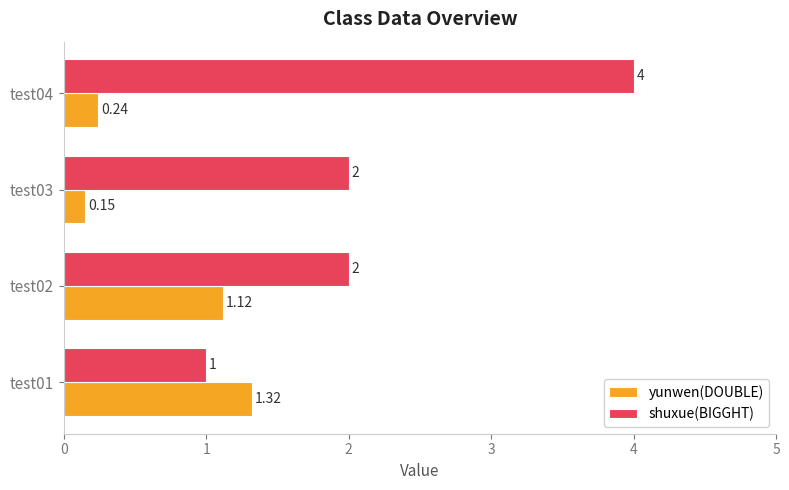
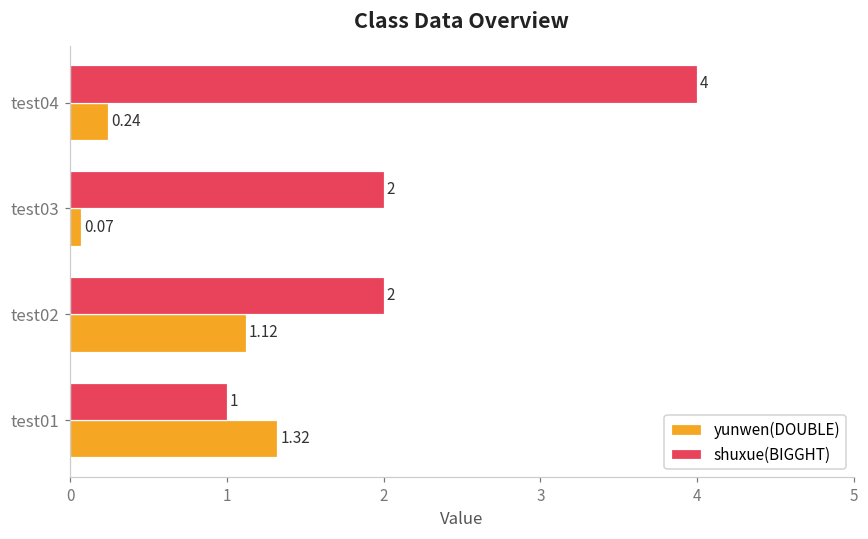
yunwen(DOUBLE), test03: 0.15 -> 0.07
